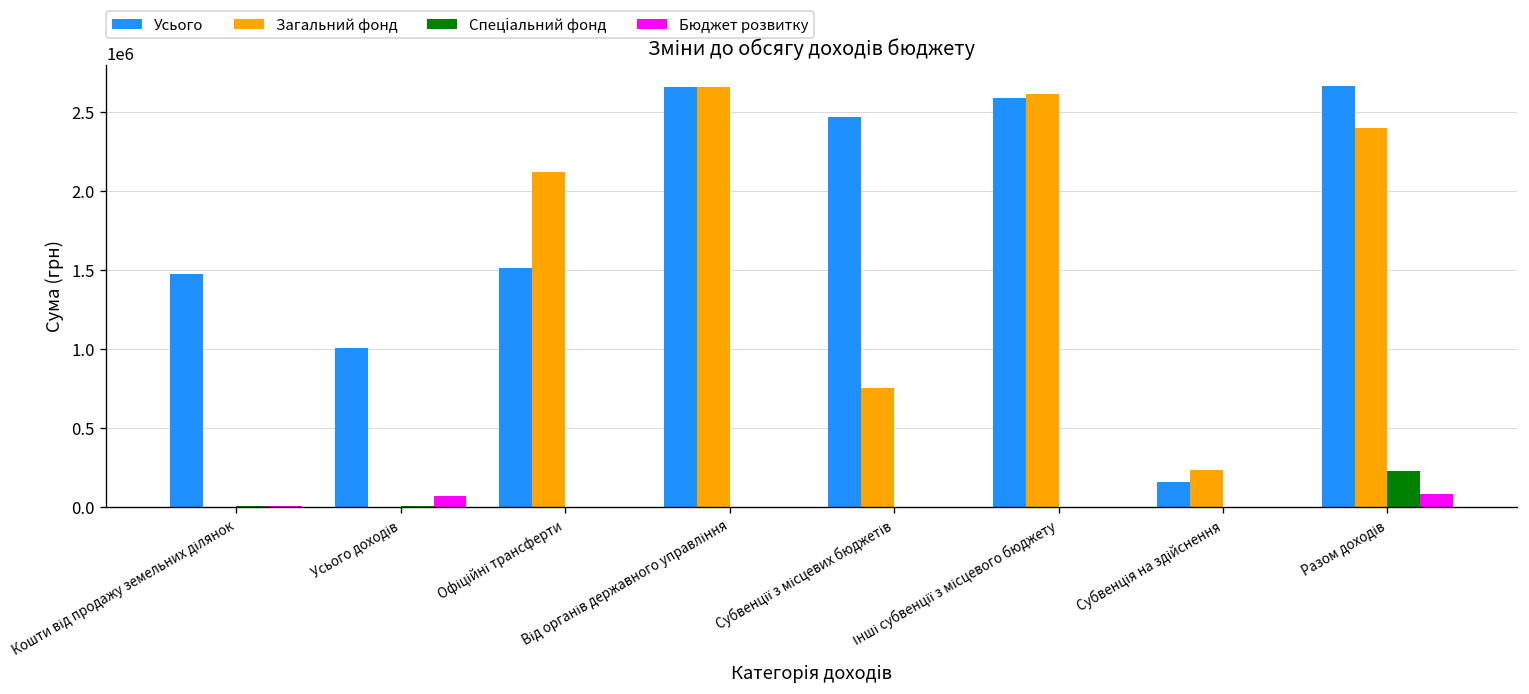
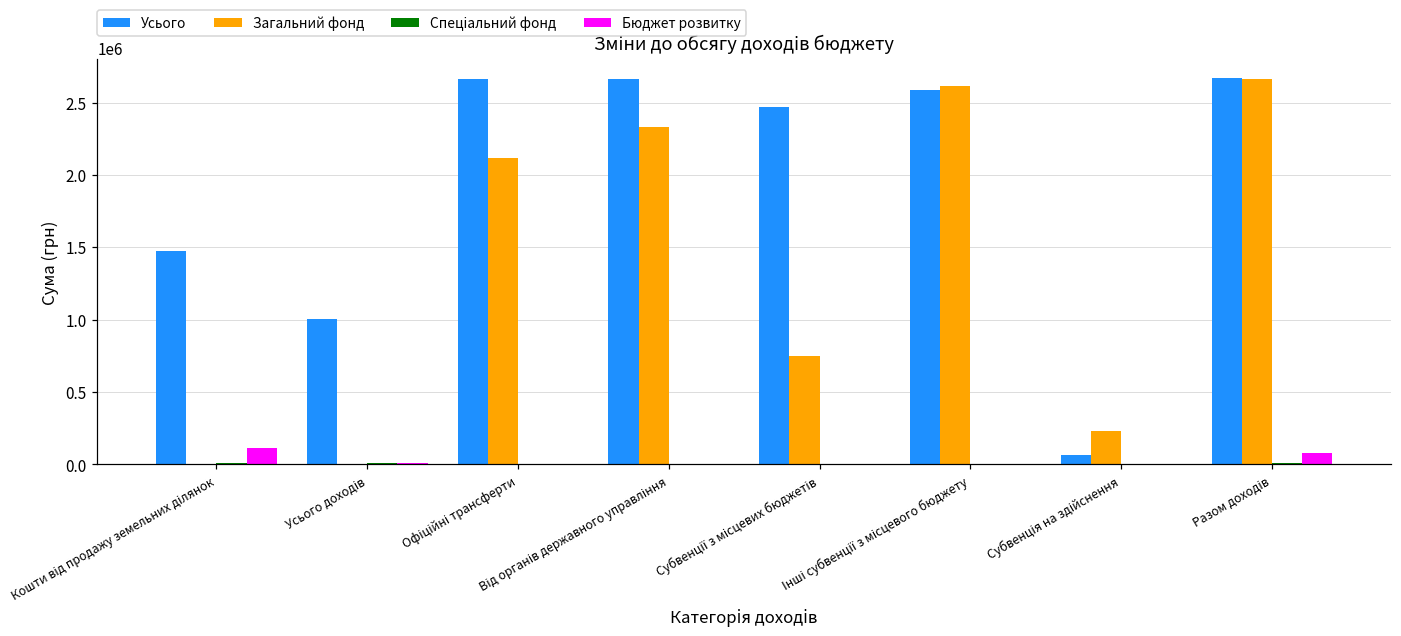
Бюджет розвитку, Кошти від продажу земельних ділянок: 10000 -> 110000
Бюджет розвитку, Усього доходів: 70000 -> 10000
Усього, Офіційні трансферти: 1510000 -> 2660000
Загальний фонд, Від органів державного управління: 2660000 -> 2330000
Усього, Субвенція на здійснення: 160000 -> 70000
Загальний фонд, Разом доходів: 2400000 -> 2660000
Спеціальний фонд, Разом доходів: 230000 -> 10000
